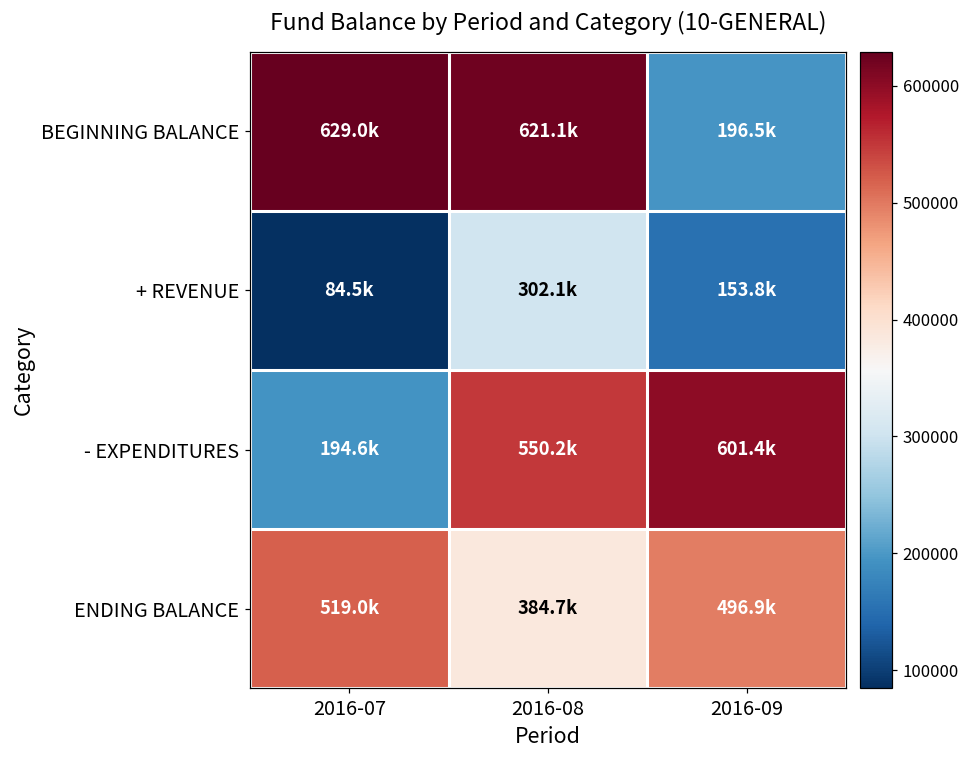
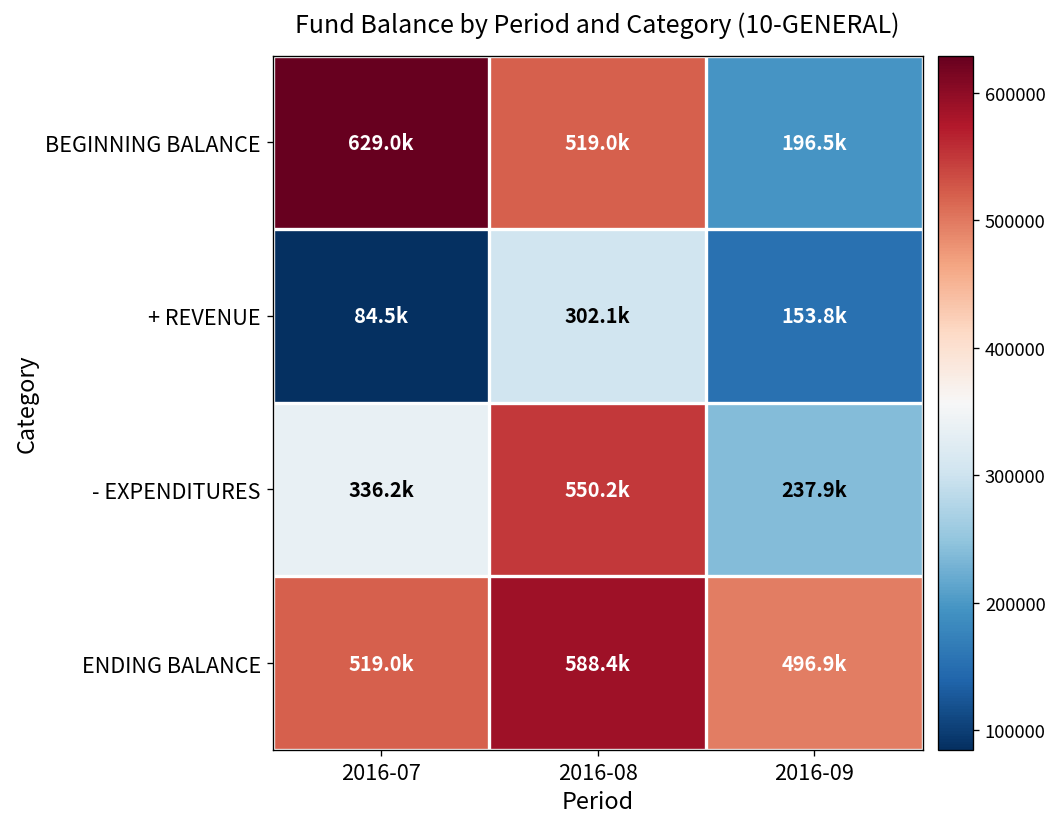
BEGINNING BALANCE, 2016-08: 621.1k -> 519.0k
- EXPENDITURES, 2016-07: 194.6k -> 336.2k
- EXPENDITURES, 2016-09: 601.4k -> 237.9k
ENDING BALANCE, 2016-08: 384.7k -> 588.4k
